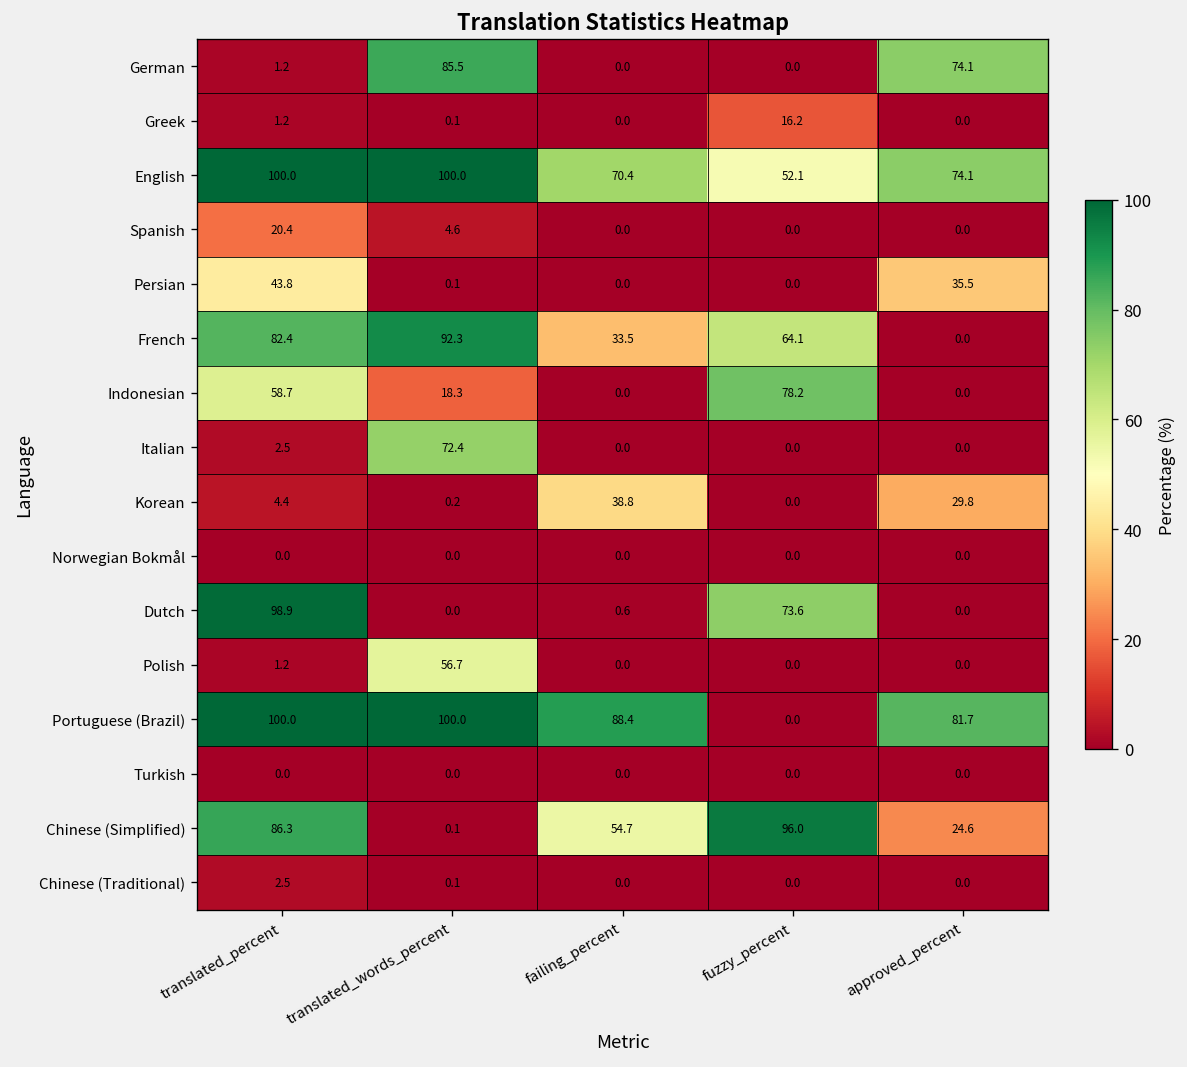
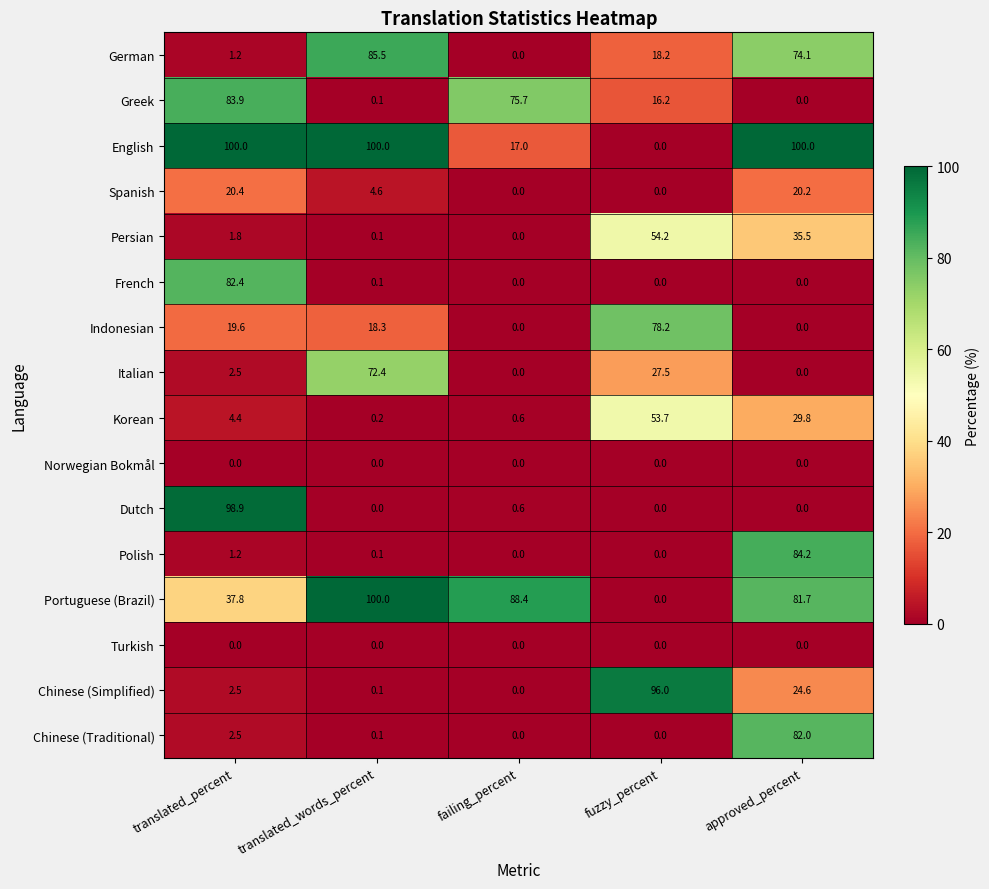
German, fuzzy_percent: 0.0 -> 18.2
Greek, translated_percent: 1.2 -> 83.9
Greek, failing_percent: 0.0 -> 75.7
English, failing_percent: 70.4 -> 17.0
English, fuzzy_percent: 52.1 -> 0.0
English, approved_percent: 74.1 -> 100.0
Spanish, approved_percent: 0.0 -> 20.2
Persian, translated_percent: 43.8 -> 1.8
Persian, fuzzy_percent: 0.0 -> 54.2
French, translated_words_percent: 92.3 -> 0.1
French, failing_percent: 33.5 -> 0.0
French, fuzzy_percent: 64.1 -> 0.0
Indonesian, translated_percent: 58.7 -> 19.6
Italian, fuzzy_percent: 0.0 -> 27.5
Korean, failing_percent: 38.8 -> 0.6
Korean, fuzzy_percent: 0.0 -> 53.7
Dutch, fuzzy_percent: 73.6 -> 0.0
Polish, translated_words_percent: 56.7 -> 0.1
Polish, approved_percent: 0.0 -> 84.2
Portuguese (Brazil), translated_percent: 100.0 -> 37.8
Chinese (Simplified), translated_percent: 86.3 -> 2.5
Chinese (Simplified), failing_percent: 54.7 -> 0.0
Chinese (Traditional), approved_percent: 0.0 -> 82.0
